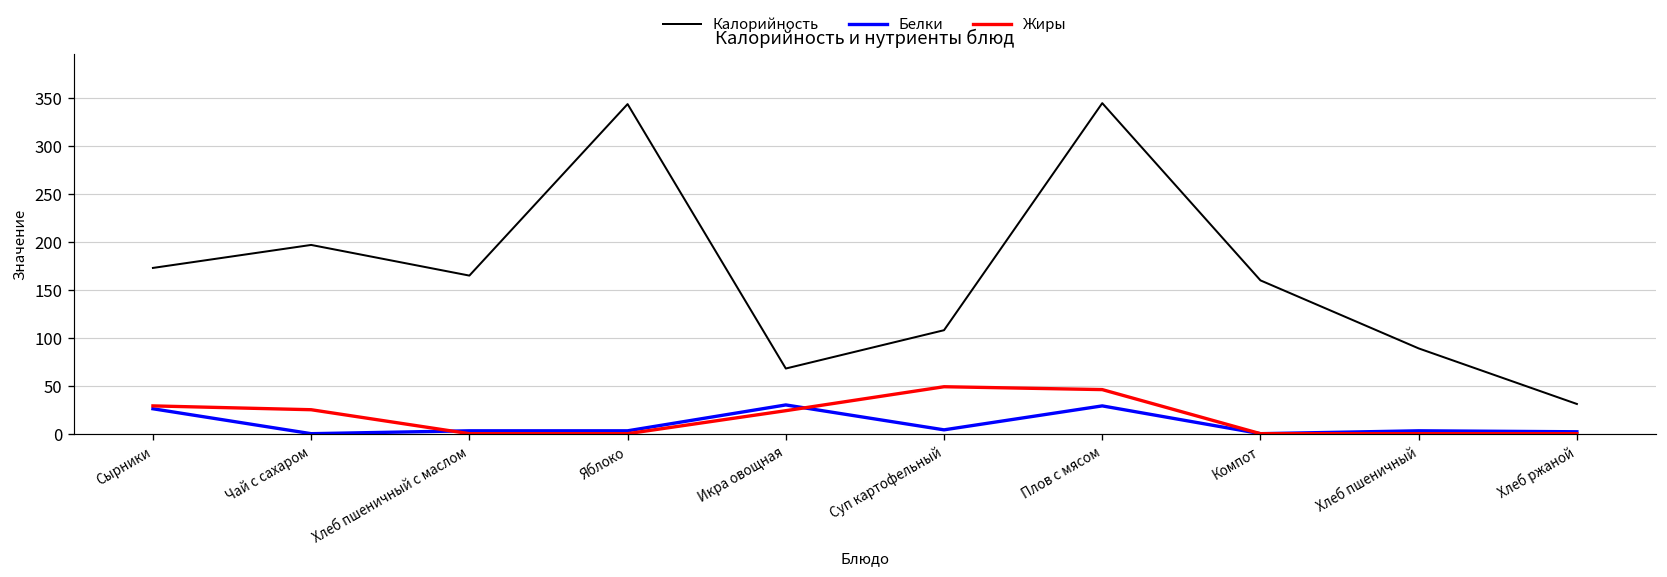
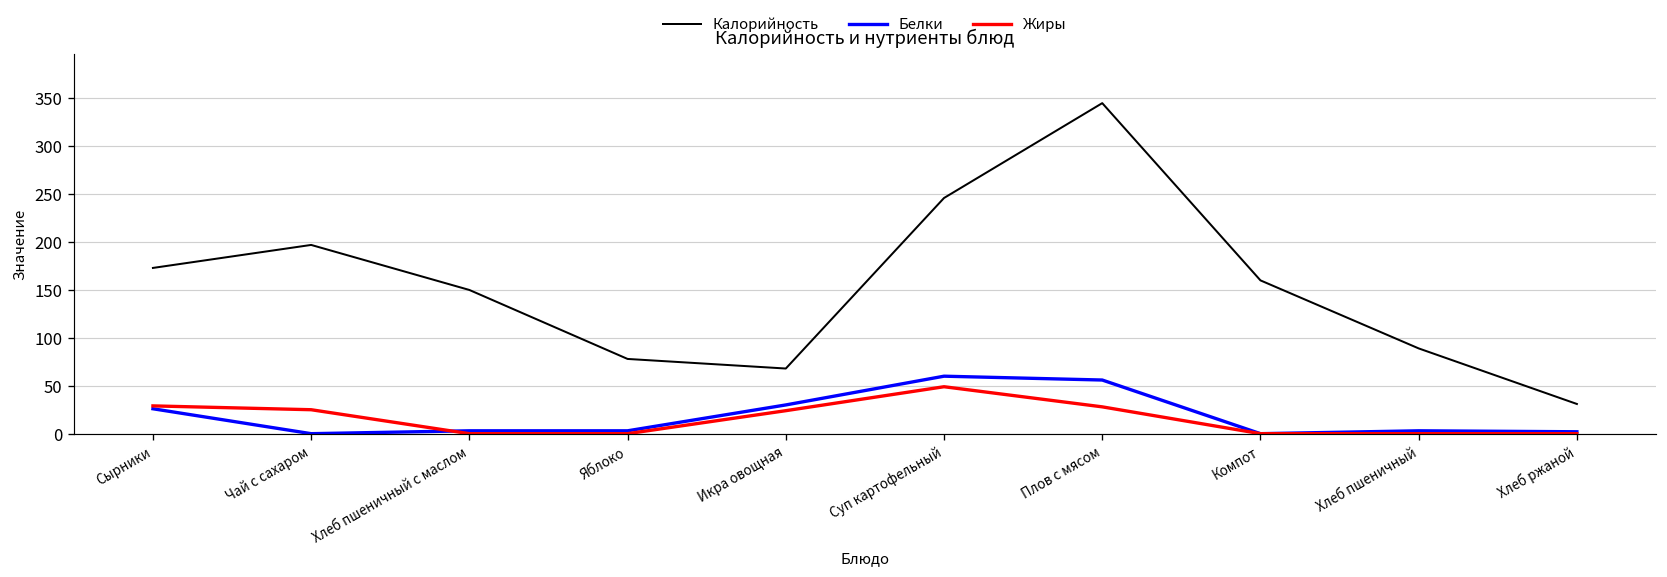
Калорийность, Хлеб пшеничный с маслом: 170 -> 150
Калорийность, Яблоко: 340 -> 80
Калорийность, Суп картофельный: 110 -> 250
Белки, Суп картофельный: 0 -> 60
Белки, Плов с мясом: 30 -> 60
Жиры, Плов с мясом: 50 -> 30
